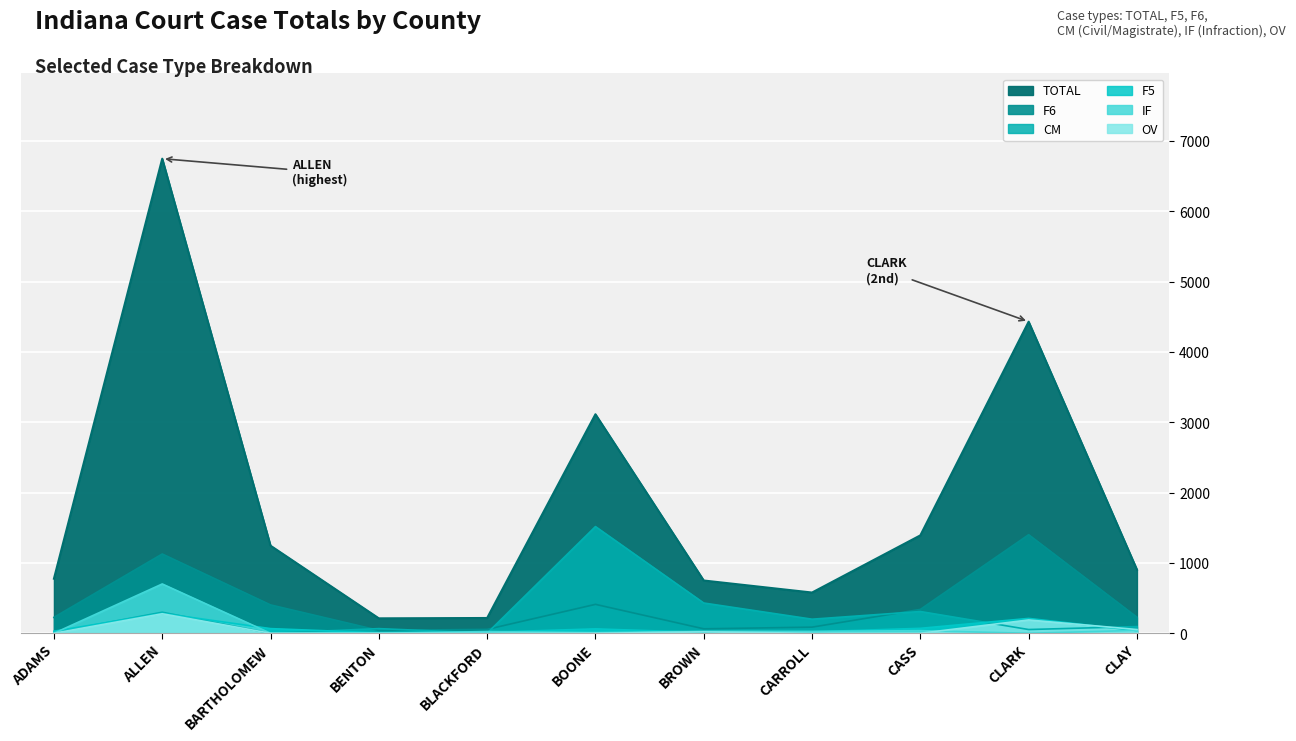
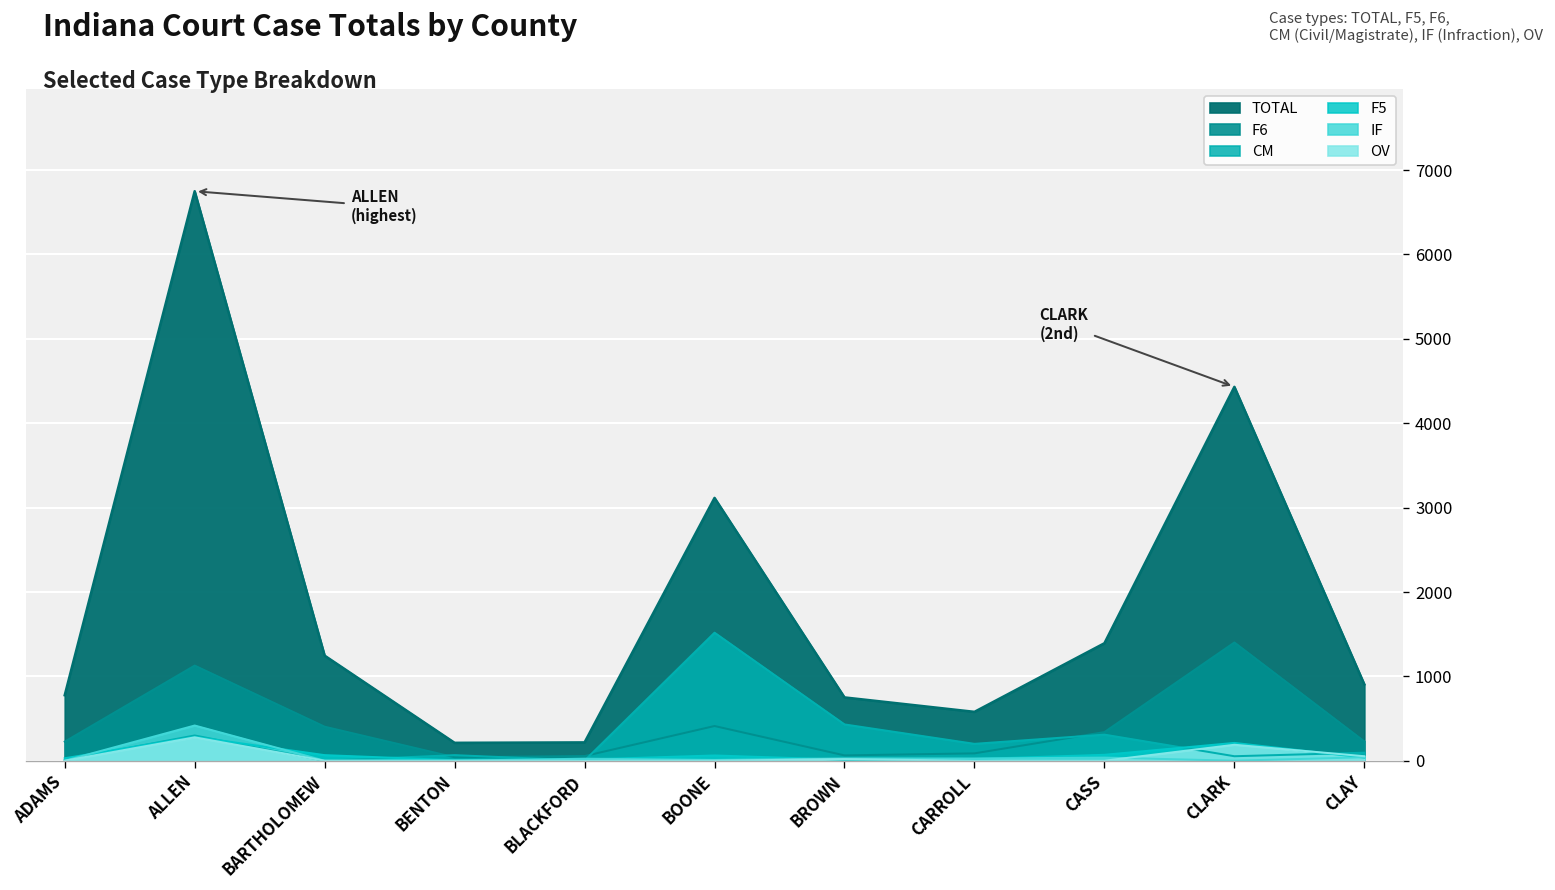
IF, ALLEN: 700 -> 400
